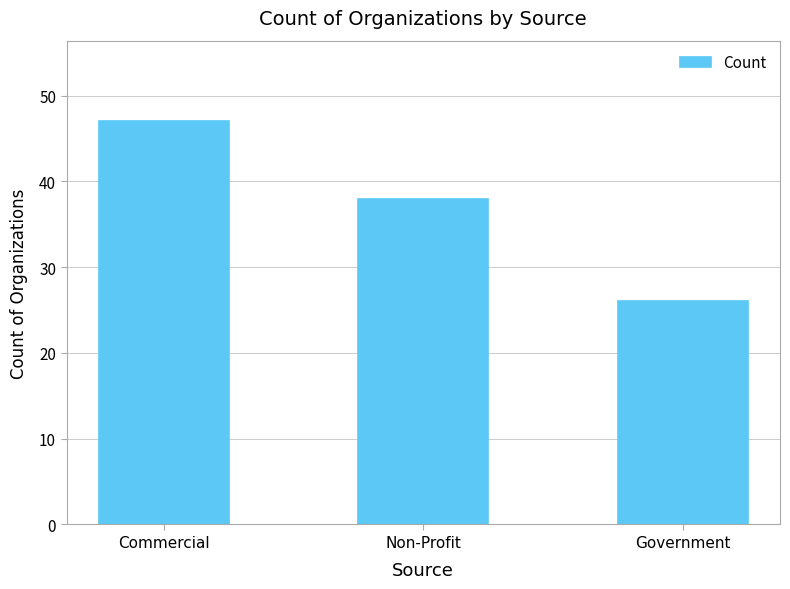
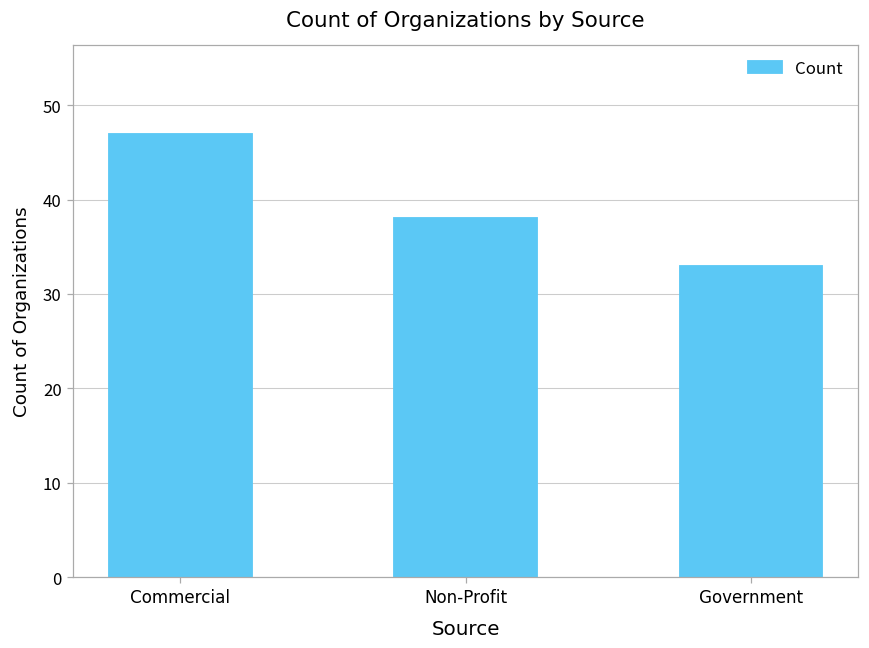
Government: 26 -> 33
